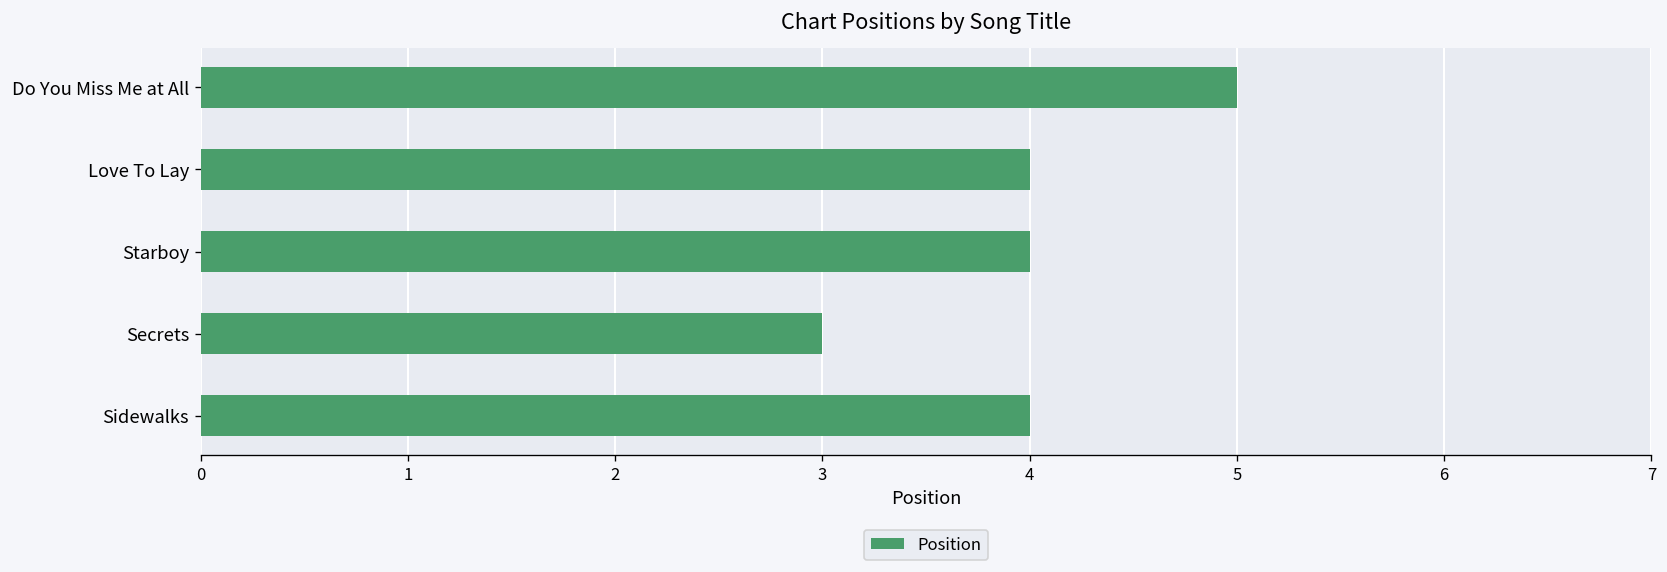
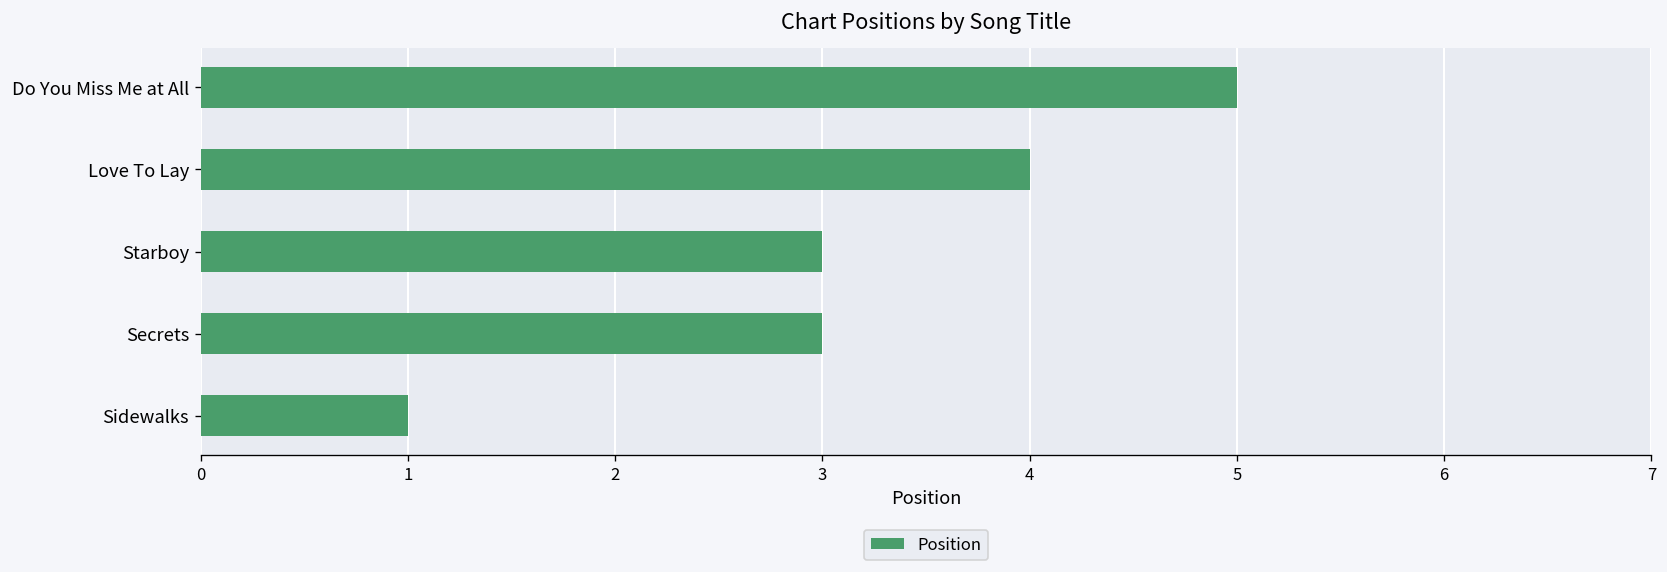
Starboy: 4 -> 3
Sidewalks: 4 -> 1
